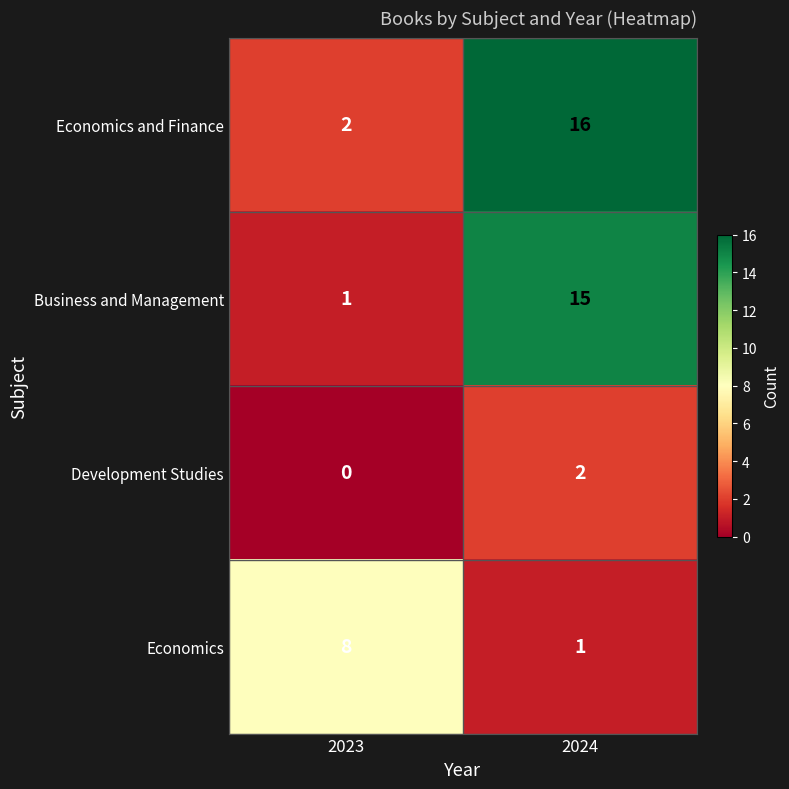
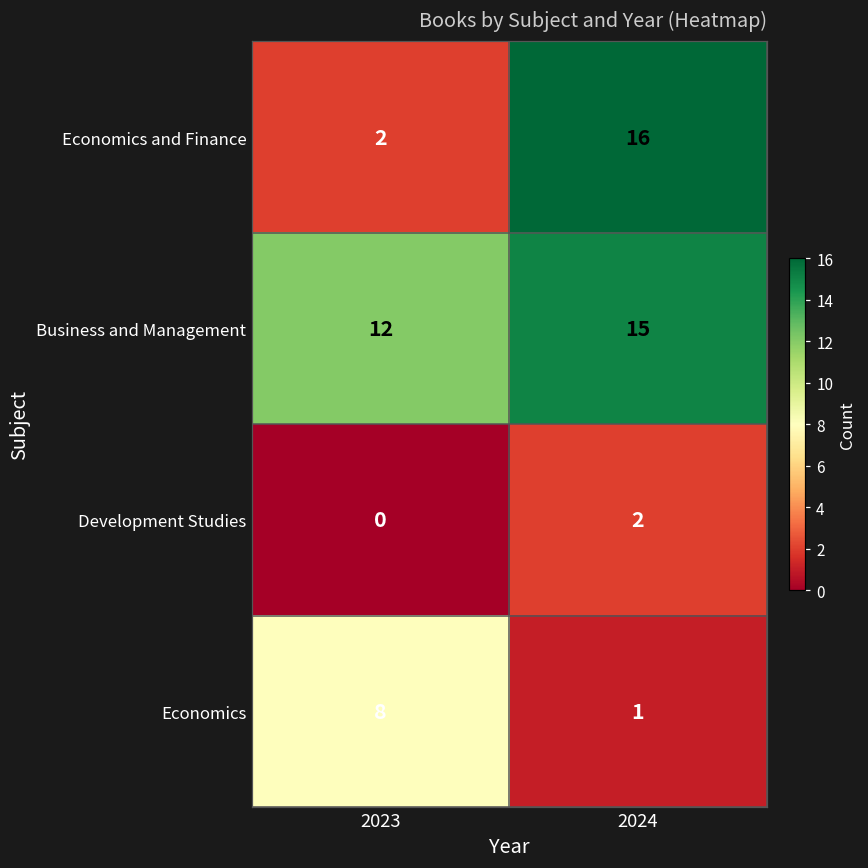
Business and Management, 2023: 1 -> 12
